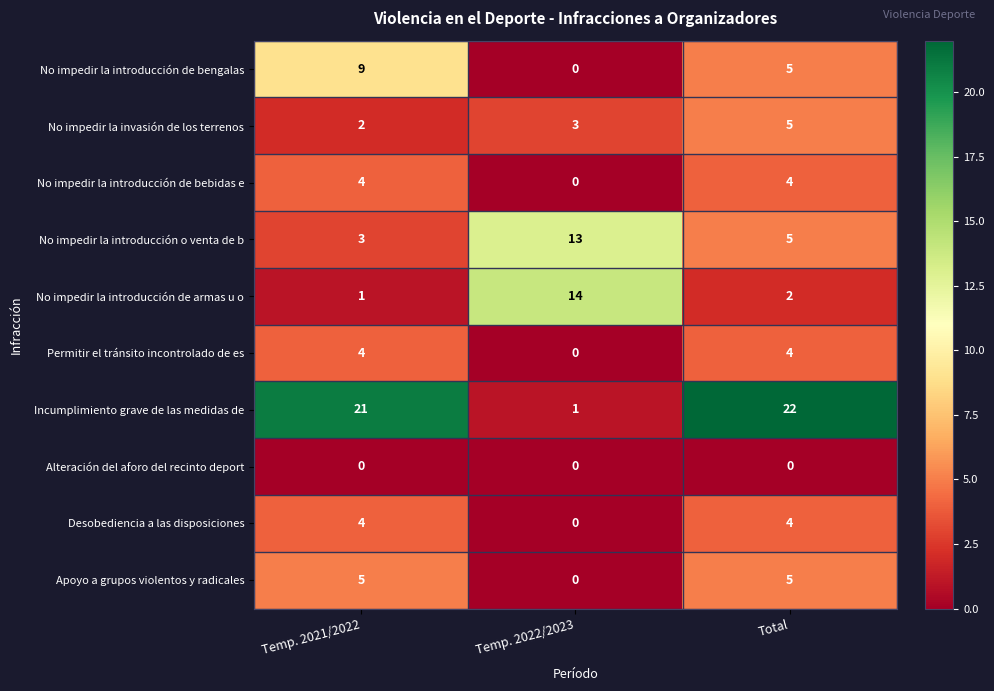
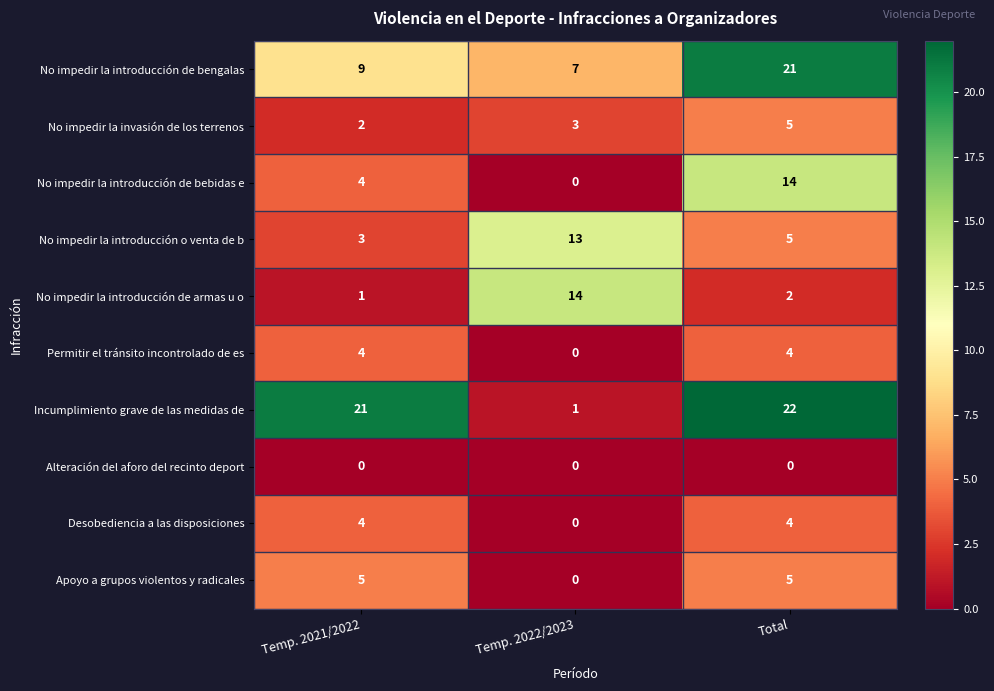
No impedir la introducción de bengalas, Temp. 2022/2023: 0 -> 7
No impedir la introducción de bengalas, Total: 5 -> 21
No impedir la introducción de bebidas e, Total: 4 -> 14
